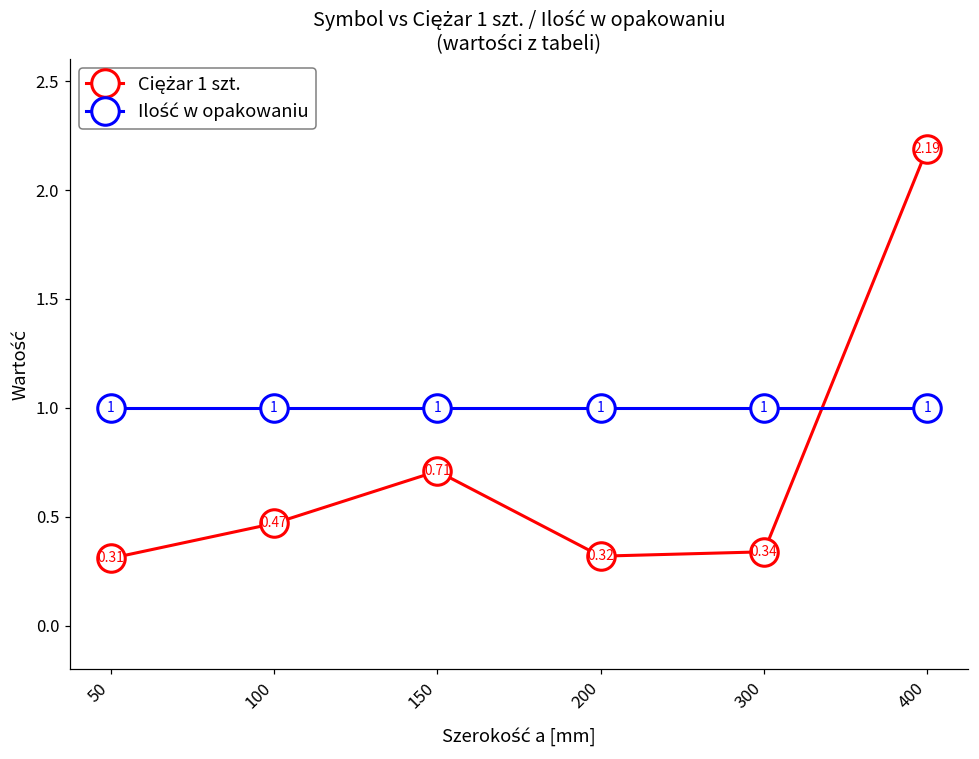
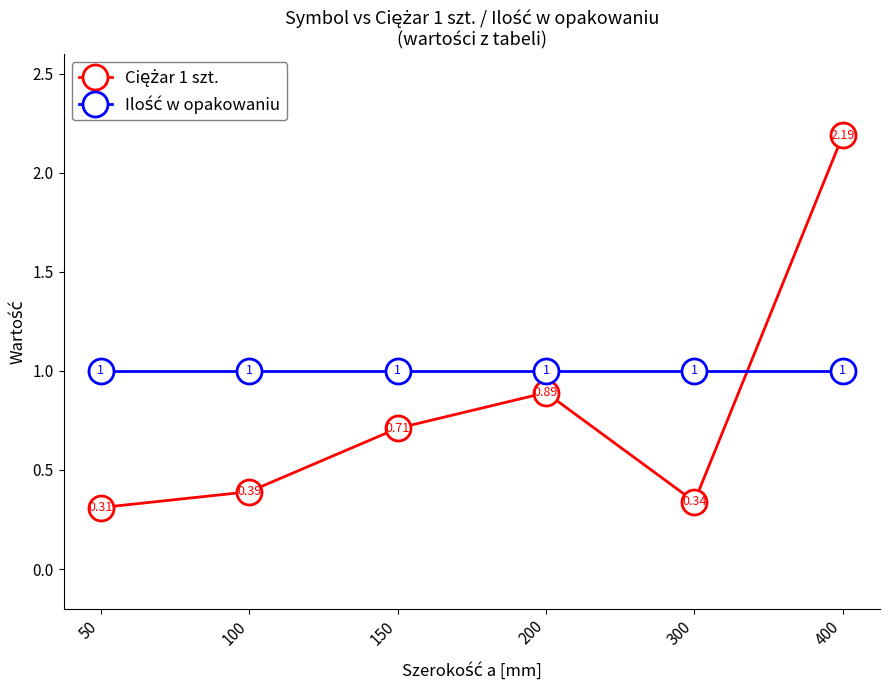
Ciężar 1 szt., 100: 0.47 -> 0.39
Ciężar 1 szt., 200: 0.32 -> 0.89
